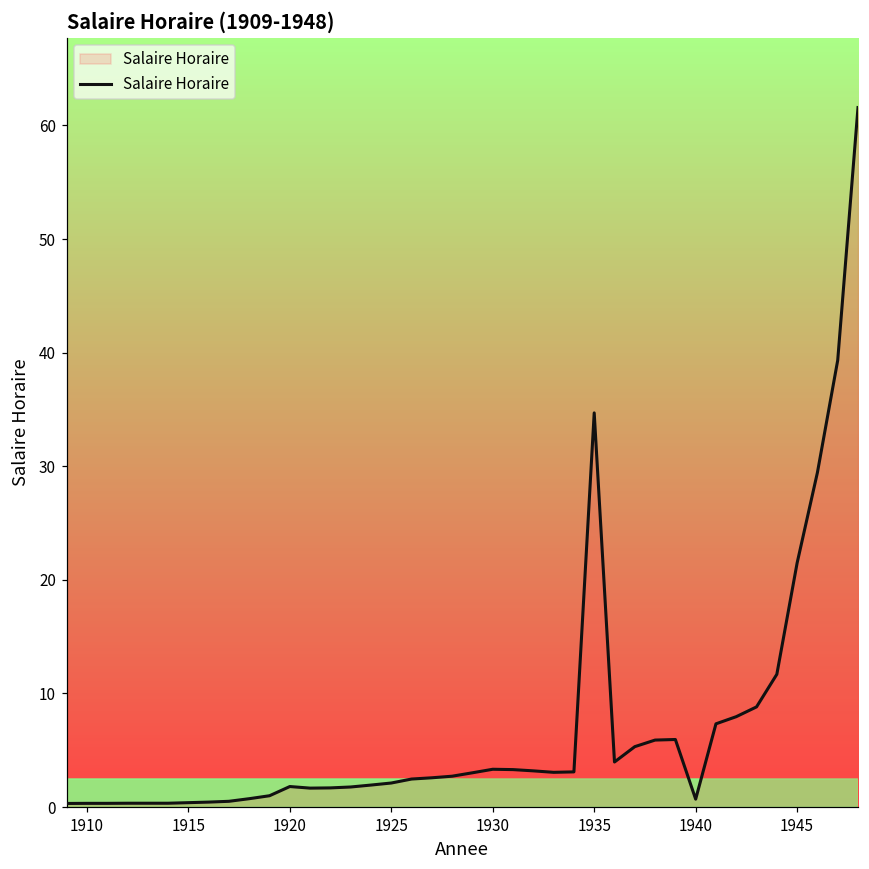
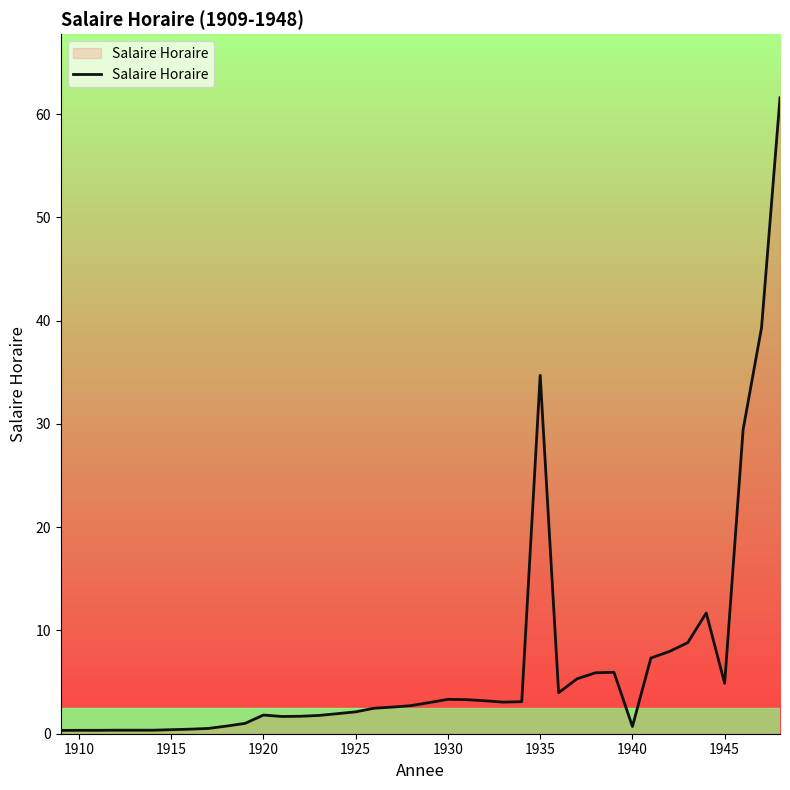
1945: 21.5 -> 4.9
